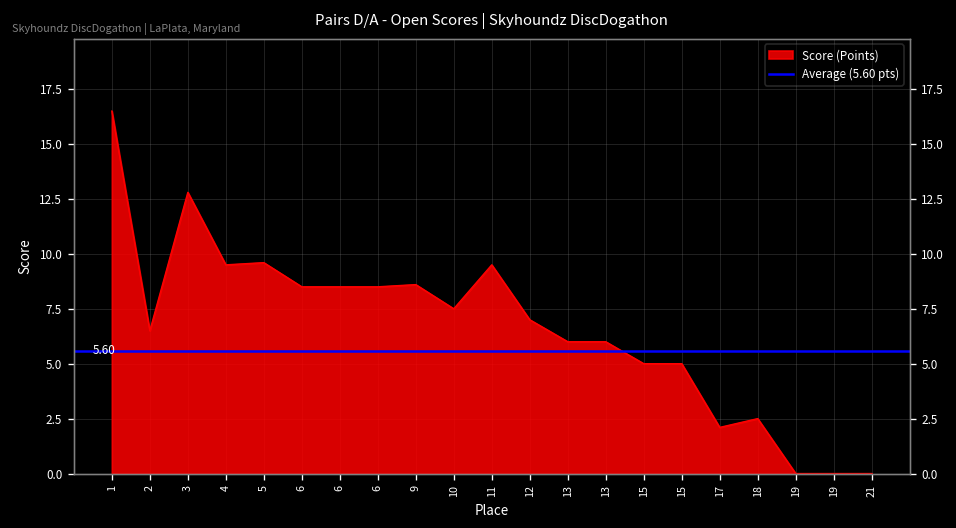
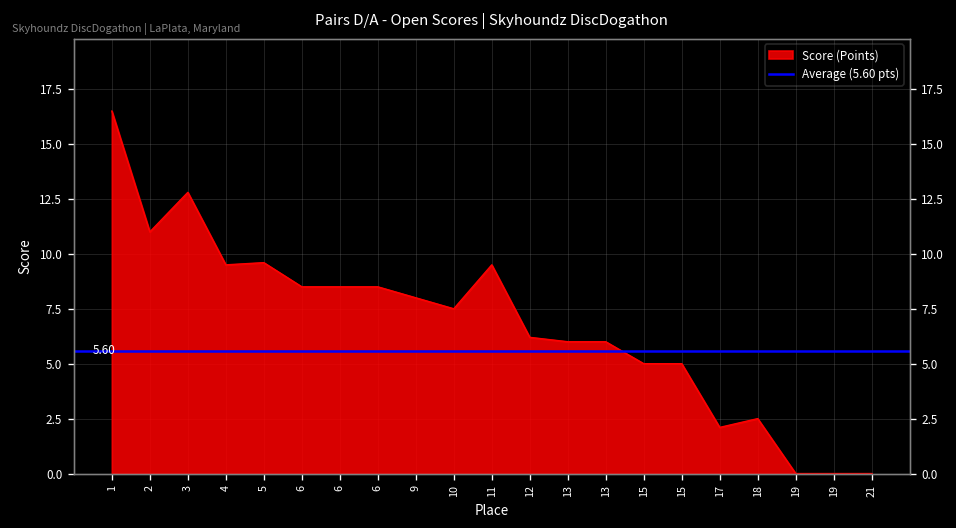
2: 6.5 -> 11.0
9: 8.6 -> 8.0
12: 7.0 -> 6.2
